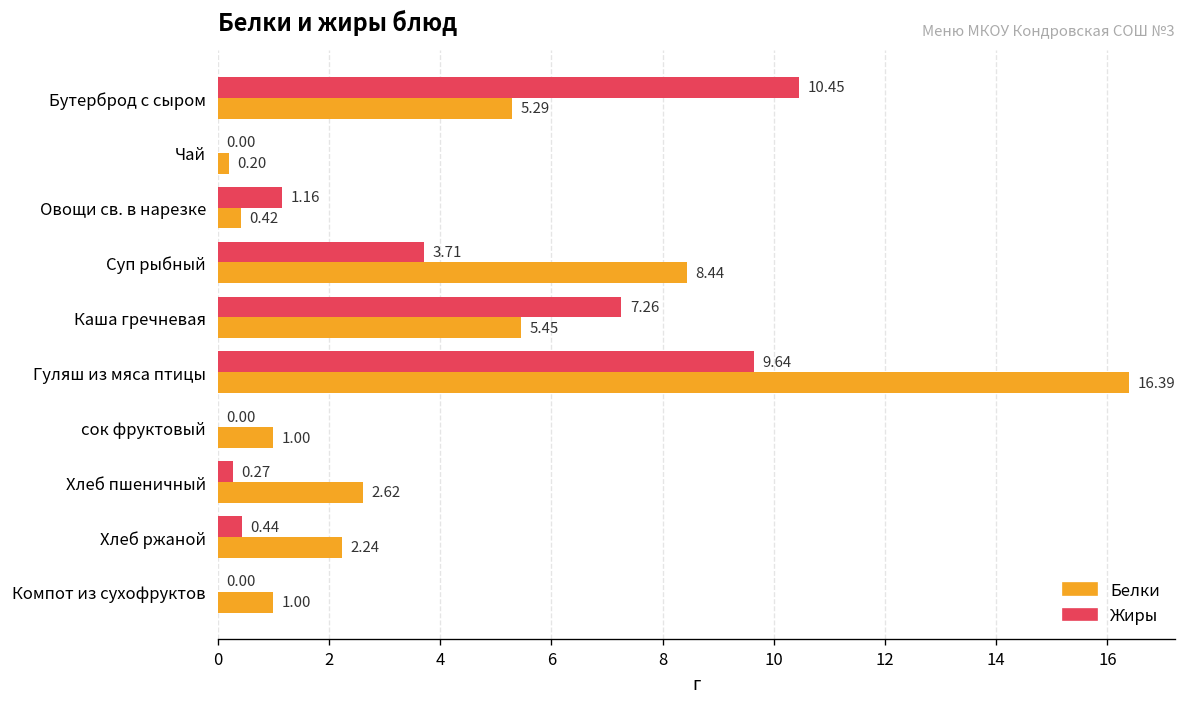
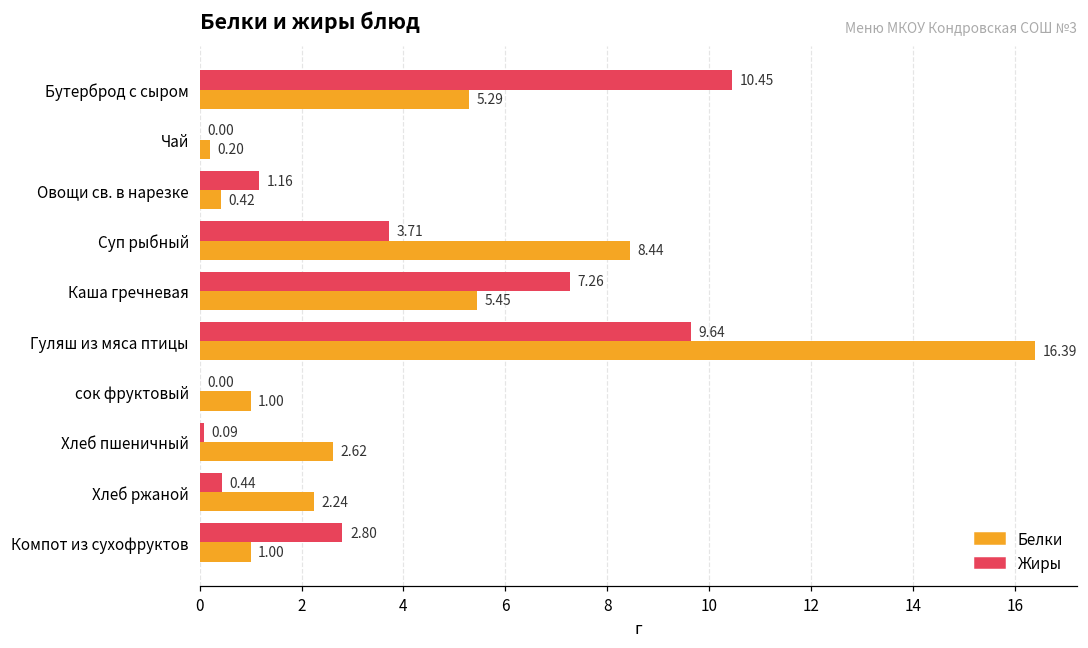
Жиры, Хлеб пшеничный: 0.27 -> 0.09
Жиры, Компот из сухофруктов: 0.00 -> 2.80
